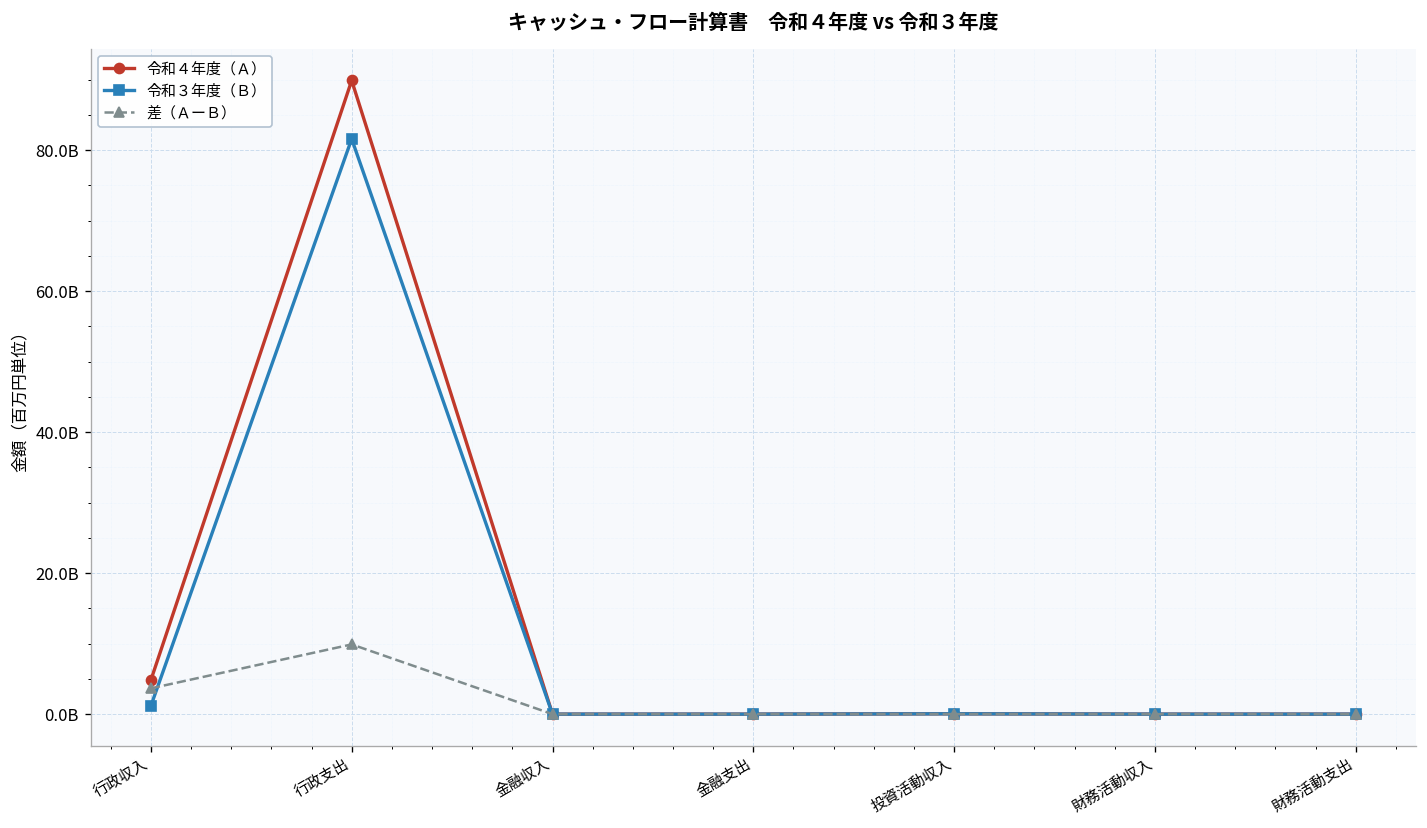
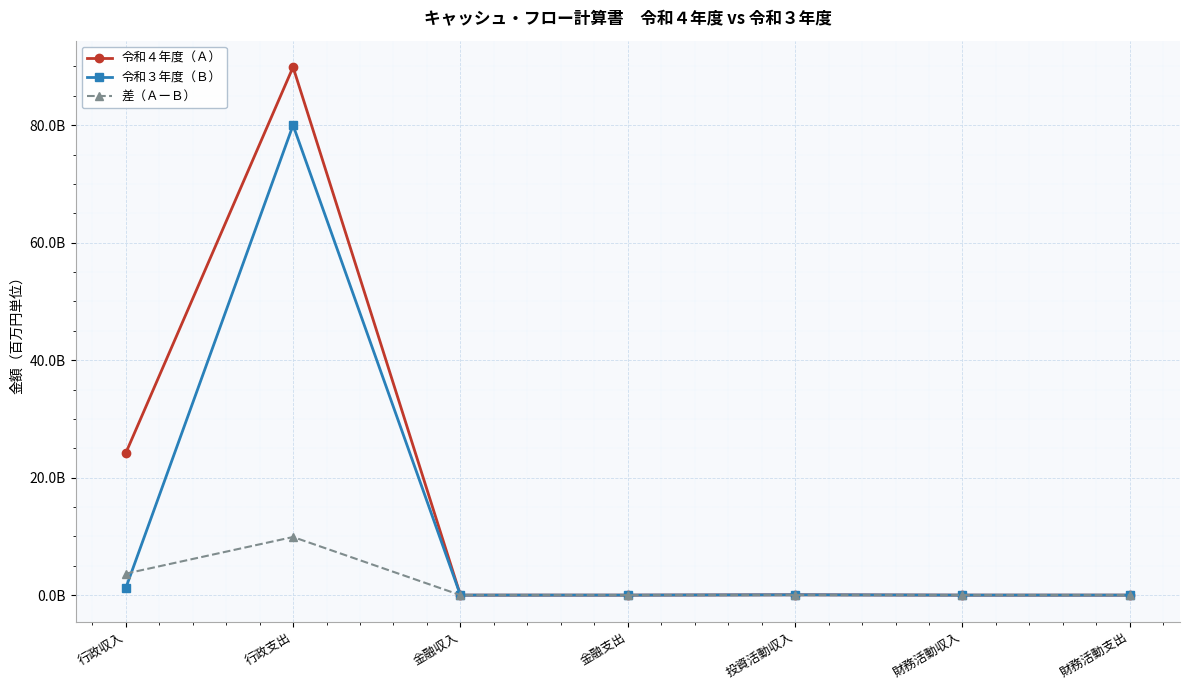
令和４年度（Ａ）, 行政収入: 5000000000 -> 24000000000
令和３年度（Ｂ）, 行政支出: 82000000000 -> 80000000000
